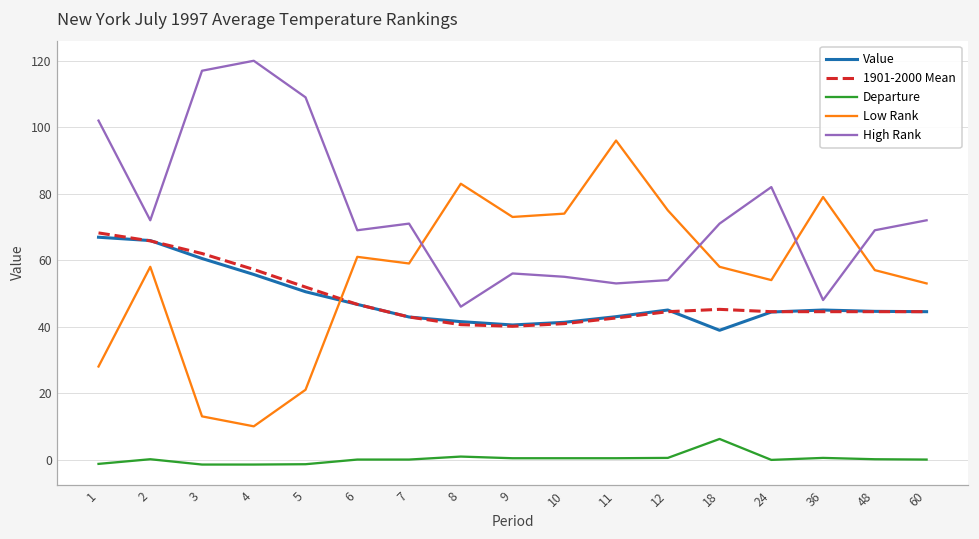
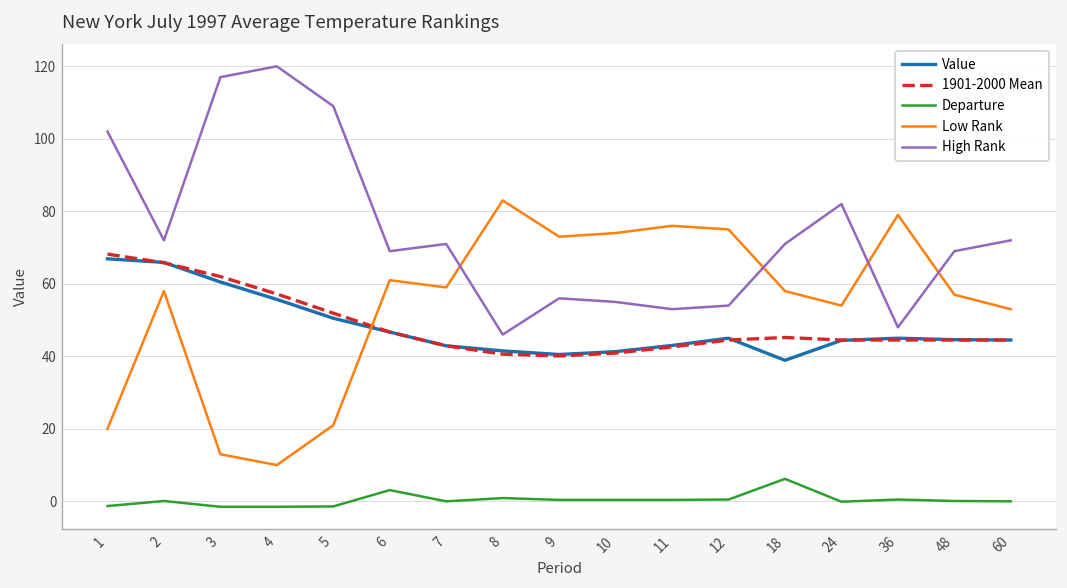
Low Rank, 1: 28 -> 20
Departure, 6: 0 -> 3
Low Rank, 11: 96 -> 76
